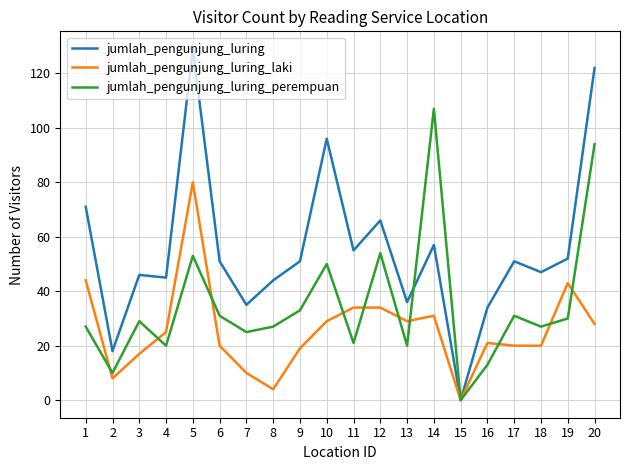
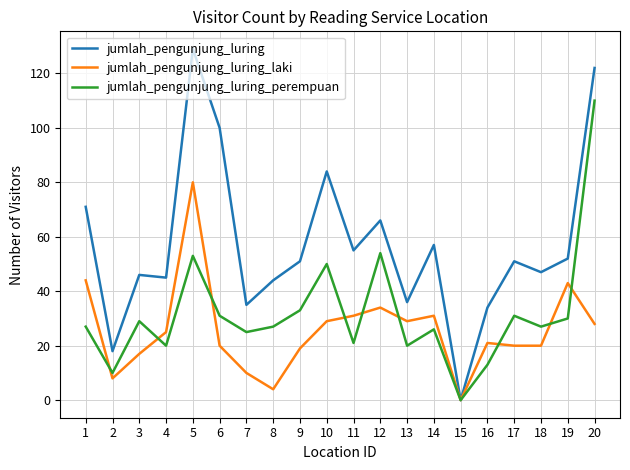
jumlah_pengunjung_luring, 6: 51 -> 100
jumlah_pengunjung_luring, 10: 96 -> 84
jumlah_pengunjung_luring_laki, 11: 34 -> 31
jumlah_pengunjung_luring_perempuan, 14: 107 -> 26
jumlah_pengunjung_luring_perempuan, 20: 94 -> 110
